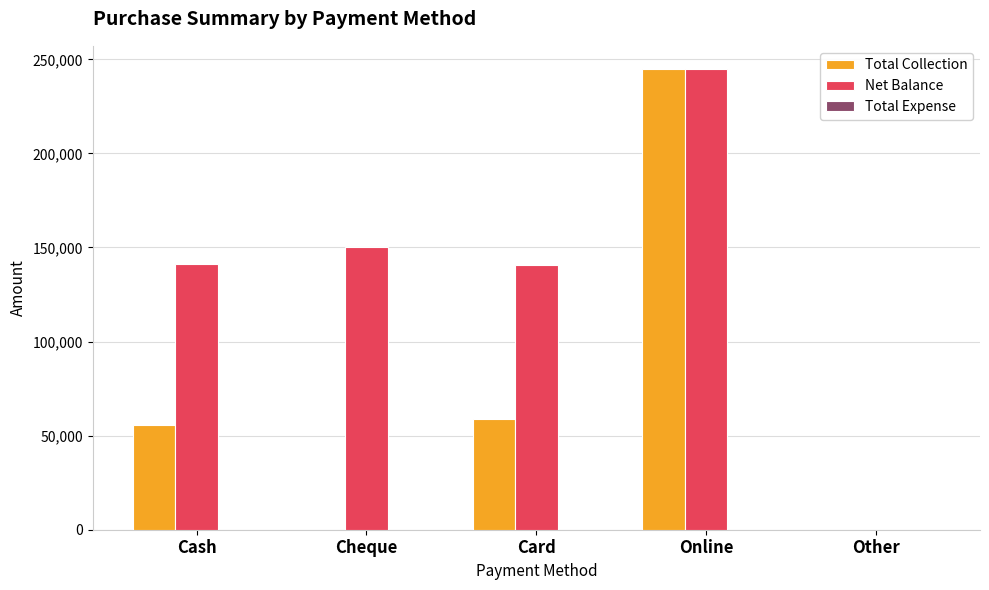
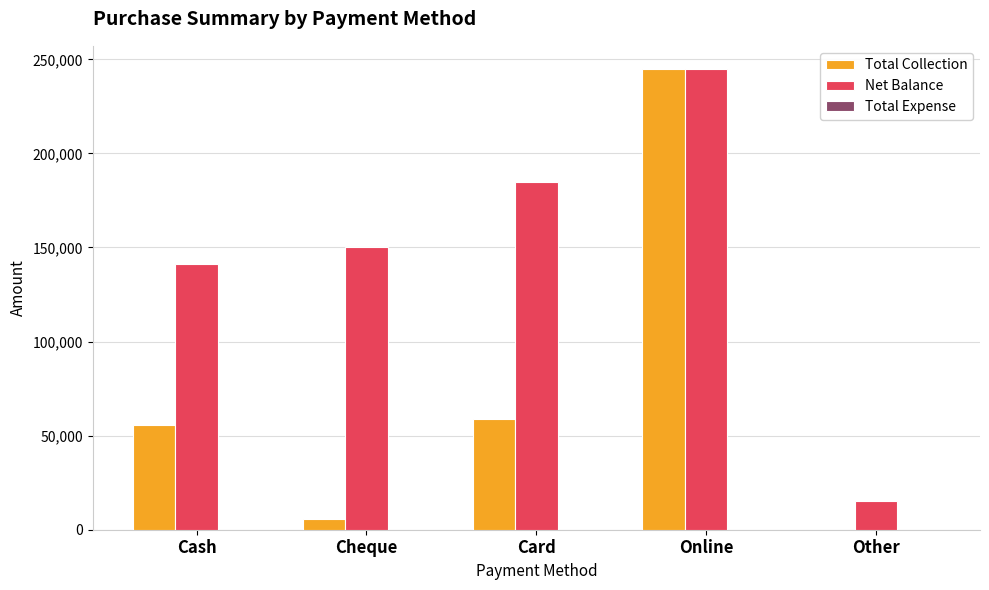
Total Collection, Cheque: 0 -> 5,000
Net Balance, Card: 141,000 -> 185,000
Net Balance, Other: 0 -> 15,000
